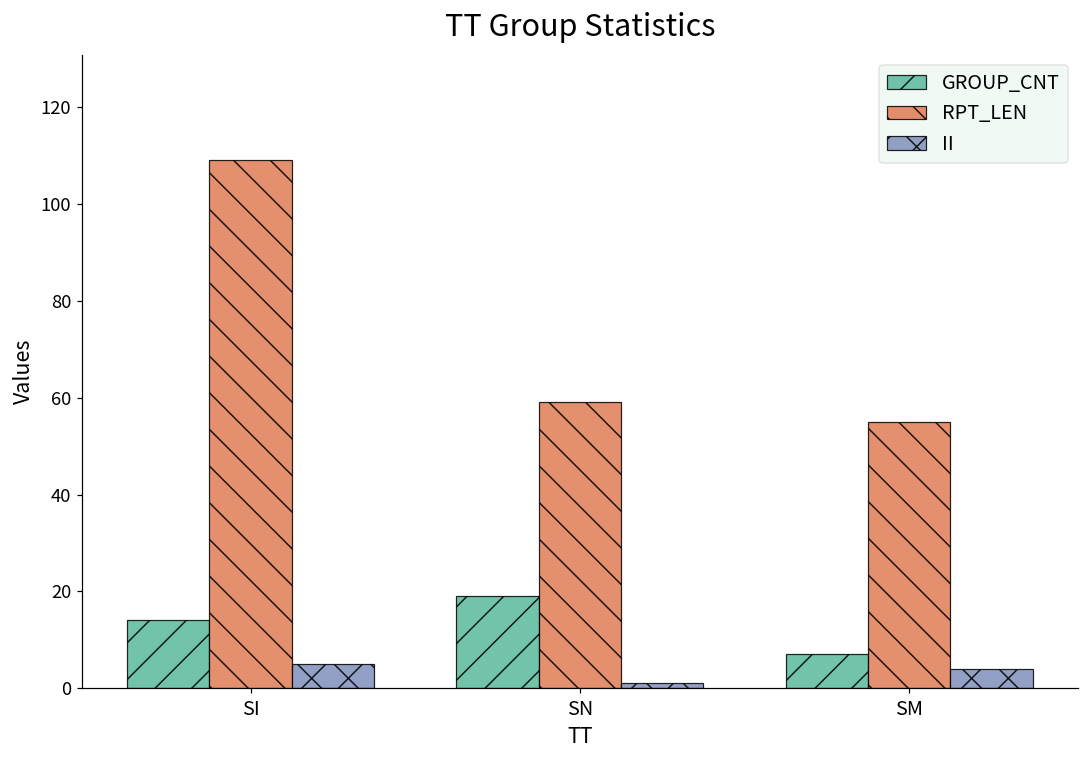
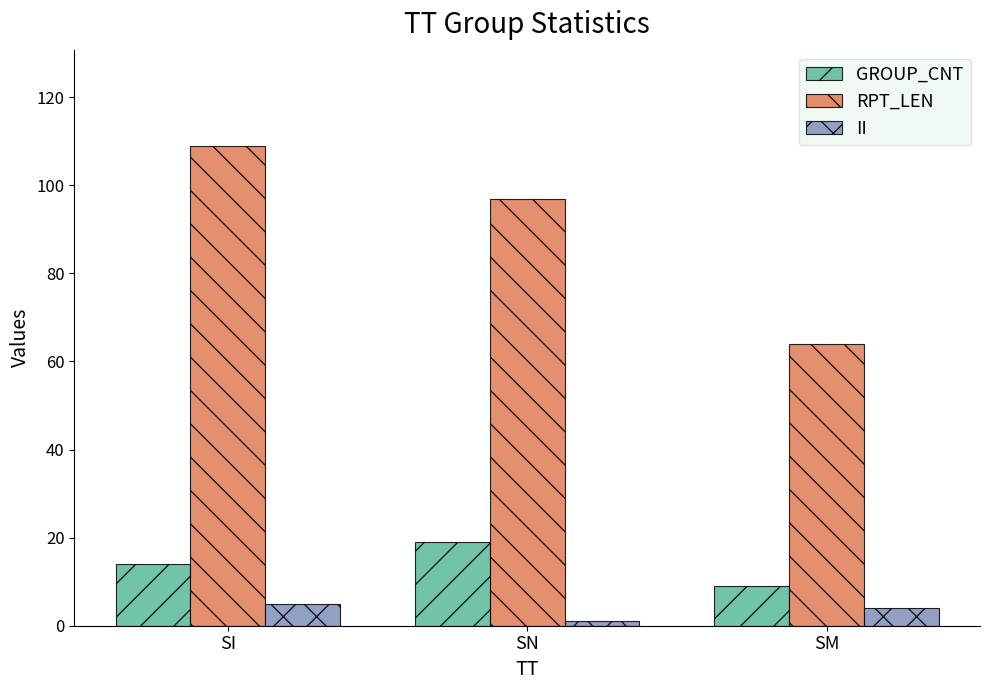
RPT_LEN, SN: 59 -> 97
GROUP_CNT, SM: 7 -> 9
RPT_LEN, SM: 55 -> 64
